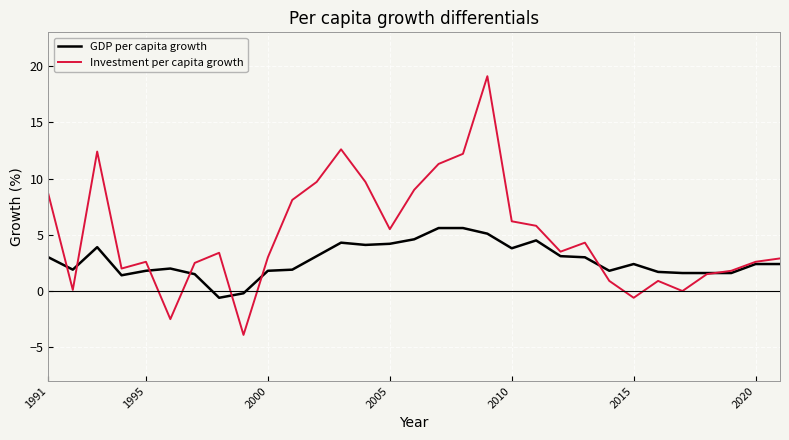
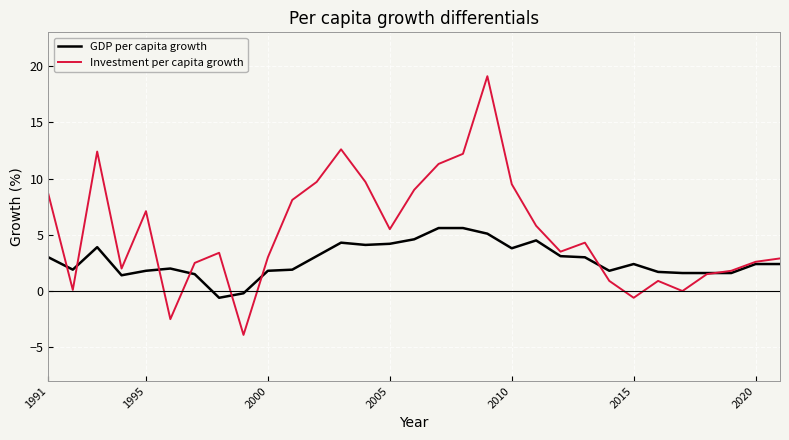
Investment per capita growth, 1995: 2.6 -> 7.1
Investment per capita growth, 2010: 6.2 -> 9.5
